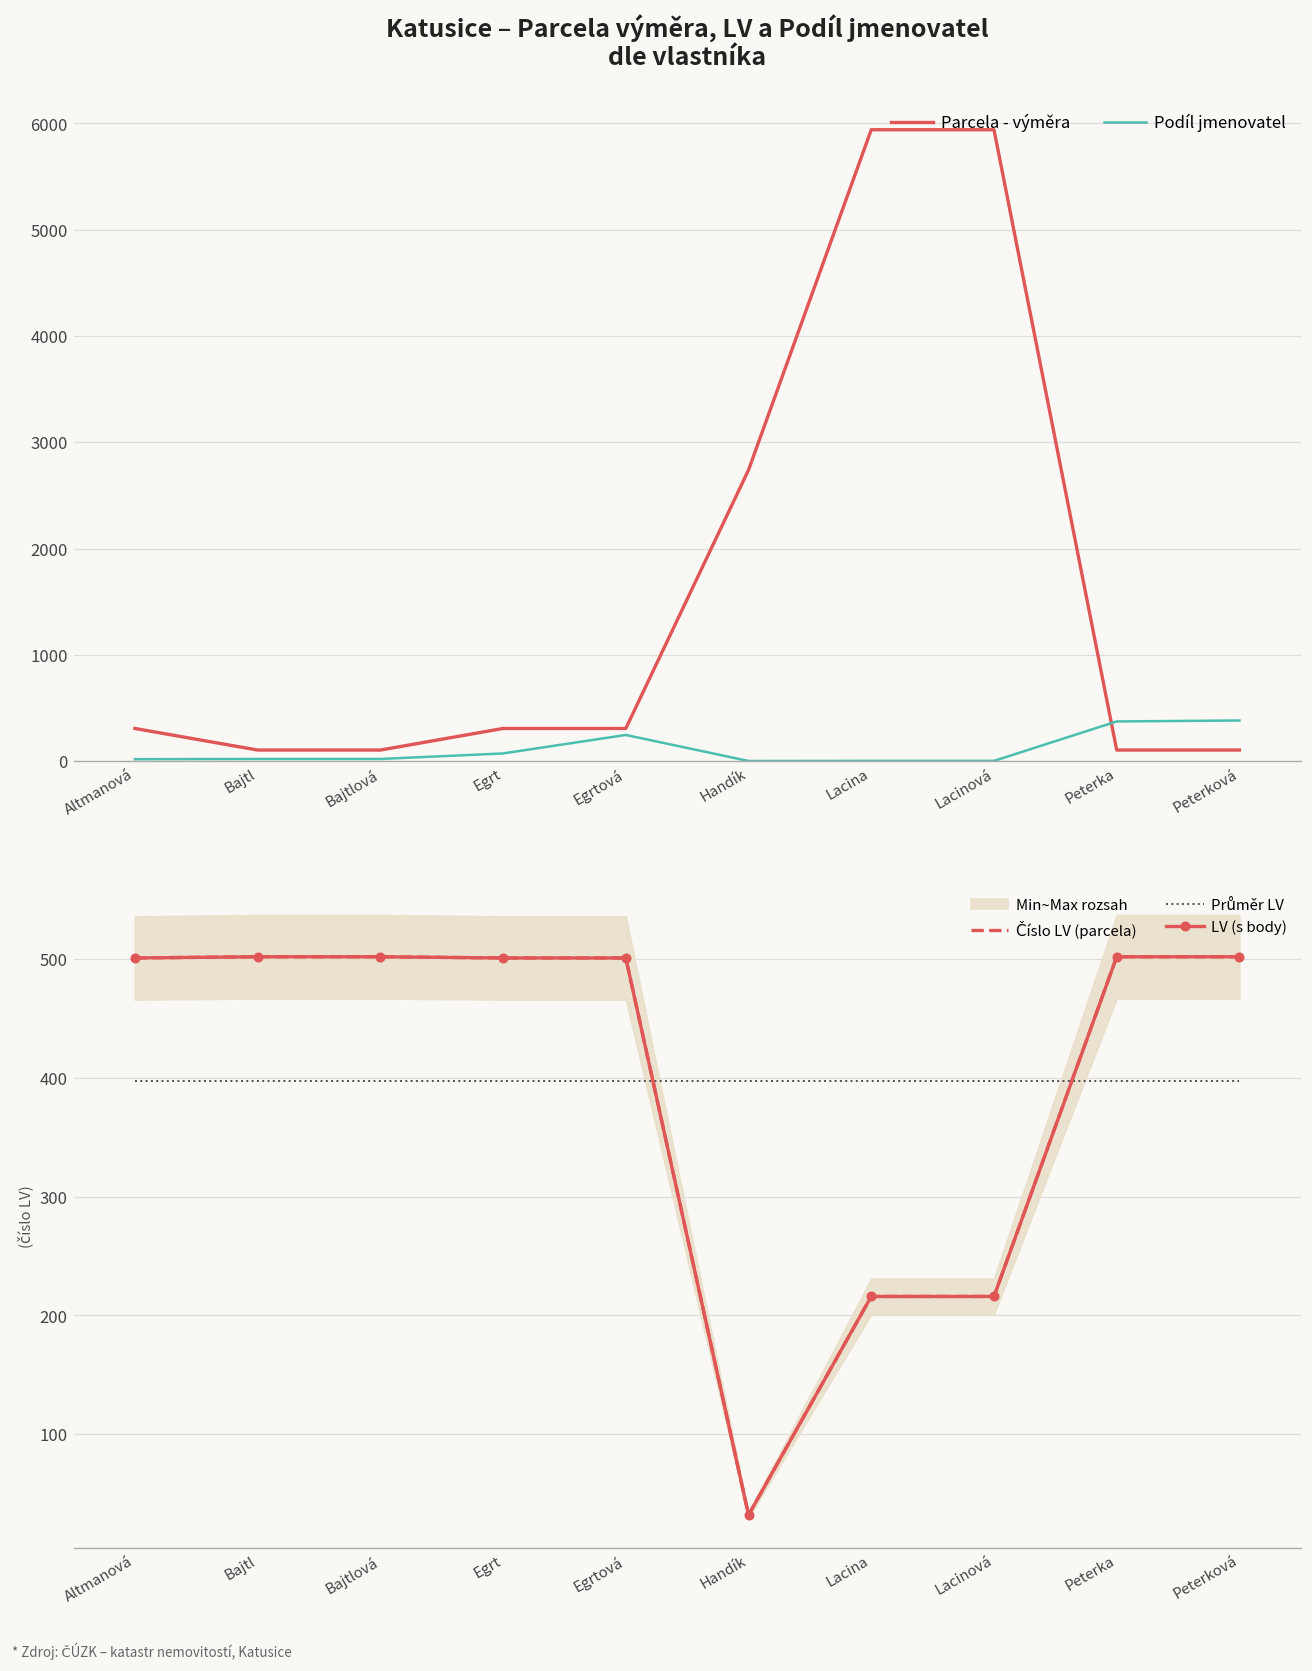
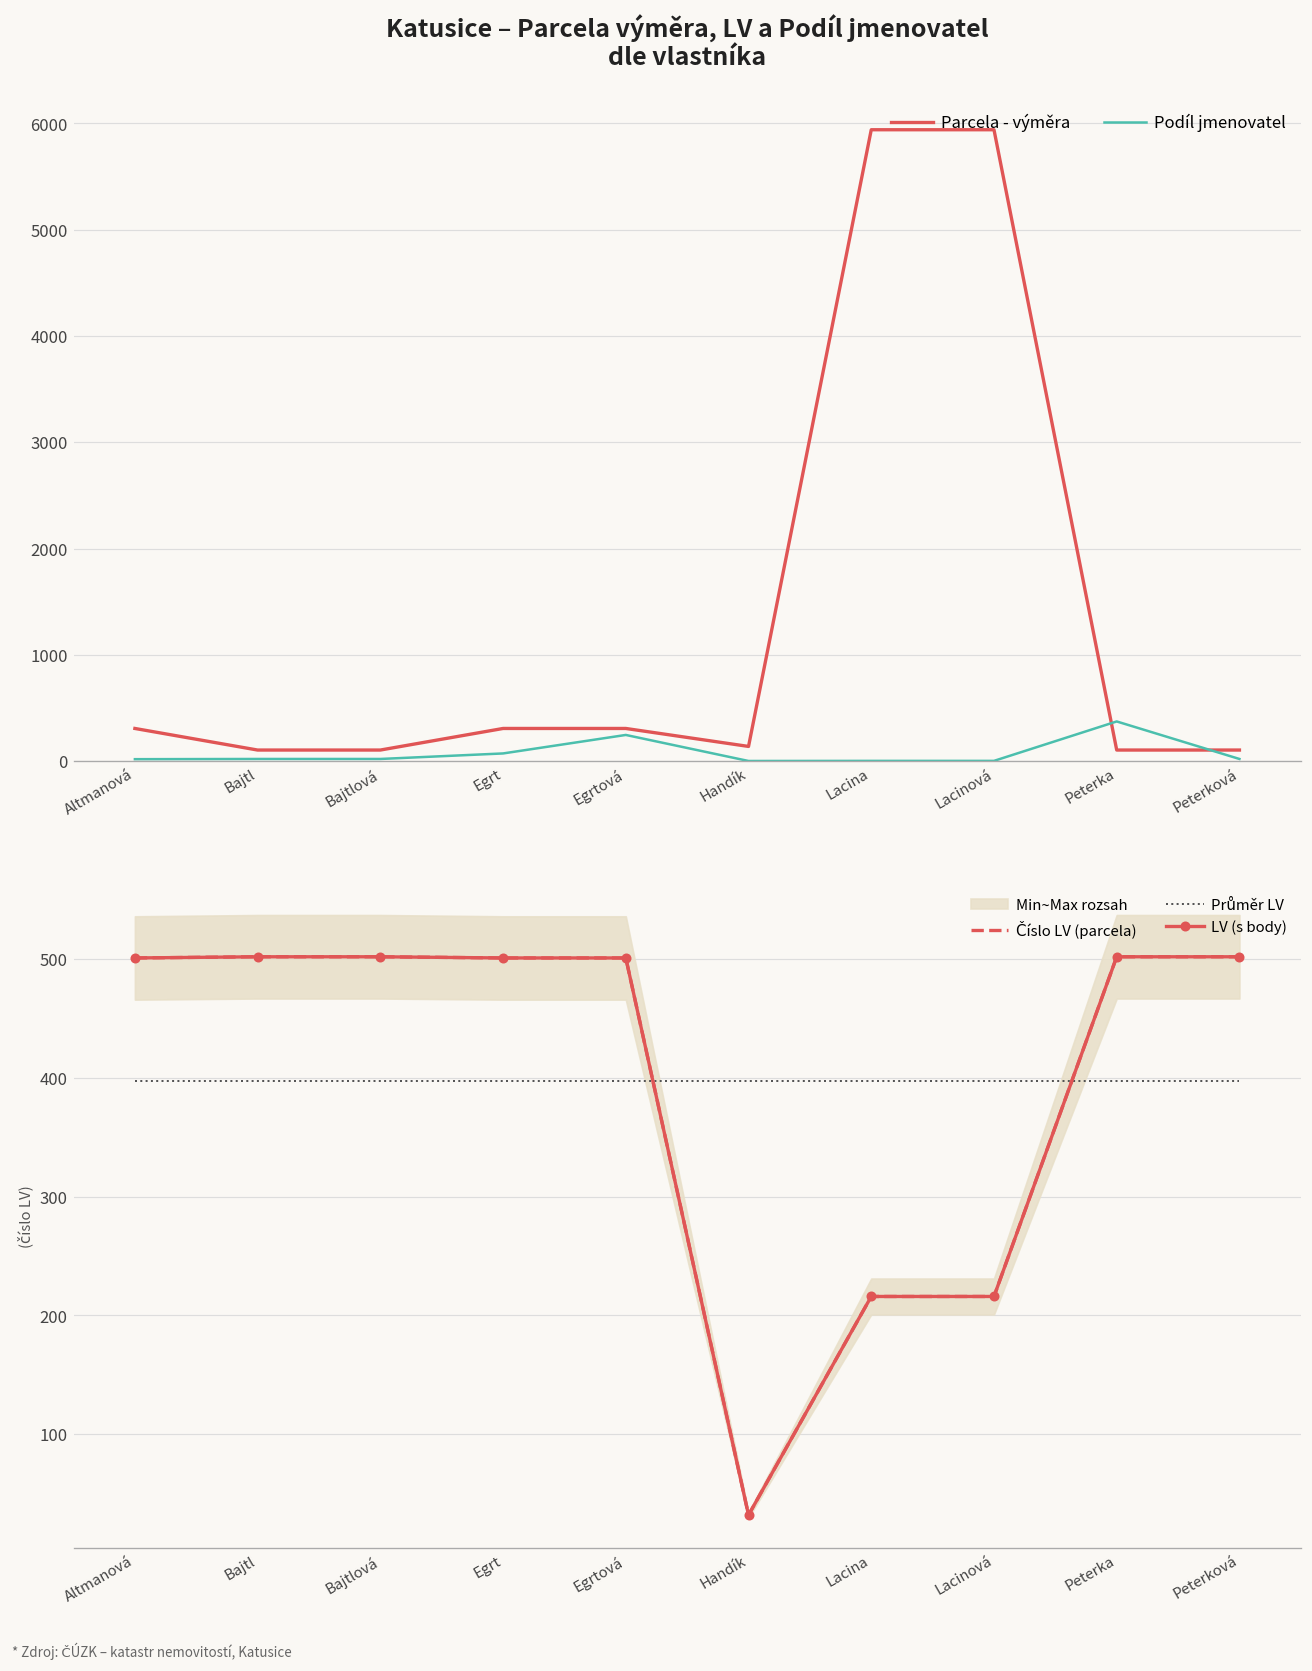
Katusice – Parcela výměra, LV a Podíl jmenovatel dle vlastníka, Parcela - výměra, Handík: 2700 -> 100
Katusice – Parcela výměra, LV a Podíl jmenovatel dle vlastníka, Podíl jmenovatel, Peterková: 400 -> 0
